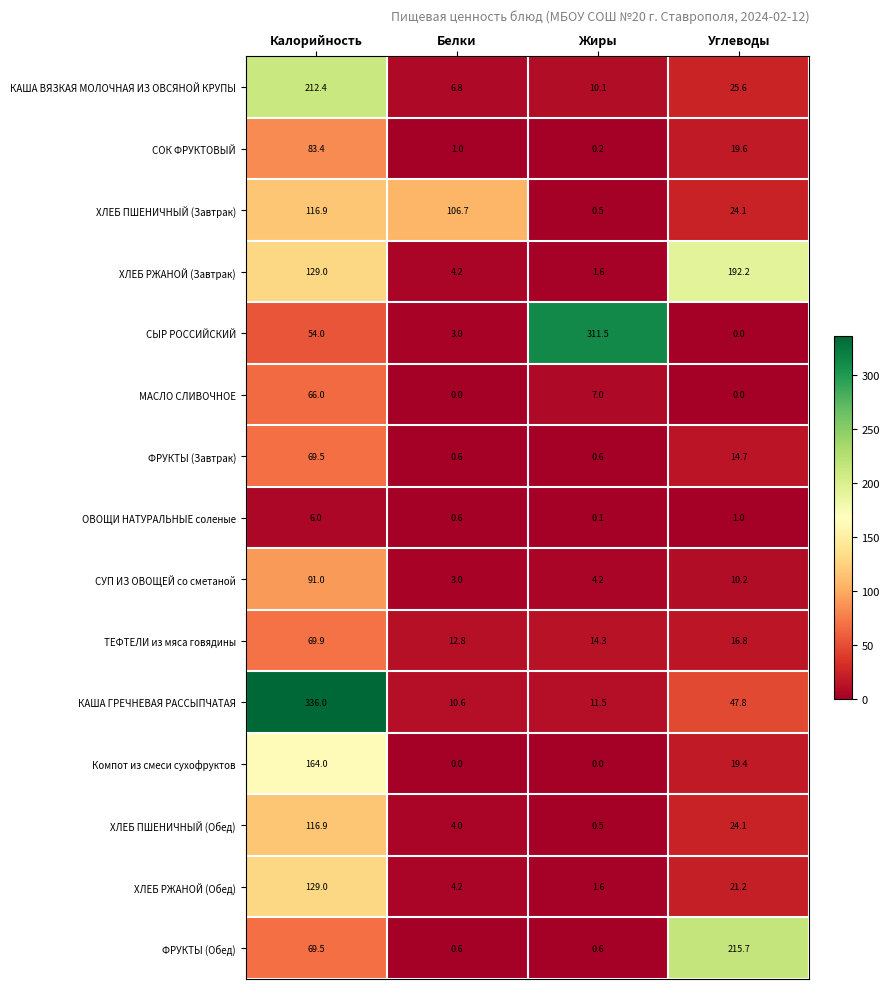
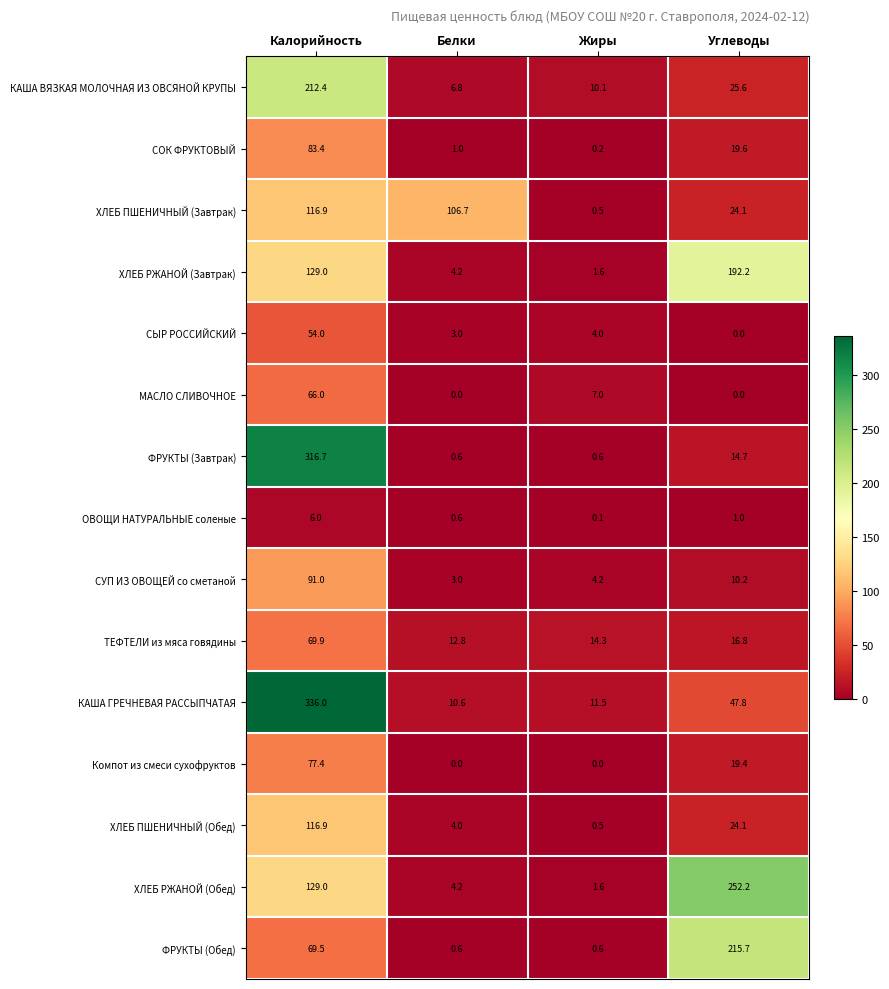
СЫР РОССИЙСКИЙ, Жиры: 311.5 -> 4.0
ФРУКТЫ (Завтрак), Калорийность: 69.5 -> 316.7
Компот из смеси сухофруктов, Калорийность: 164.0 -> 77.4
ХЛЕБ РЖАНОЙ (Обед), Углеводы: 21.2 -> 252.2
